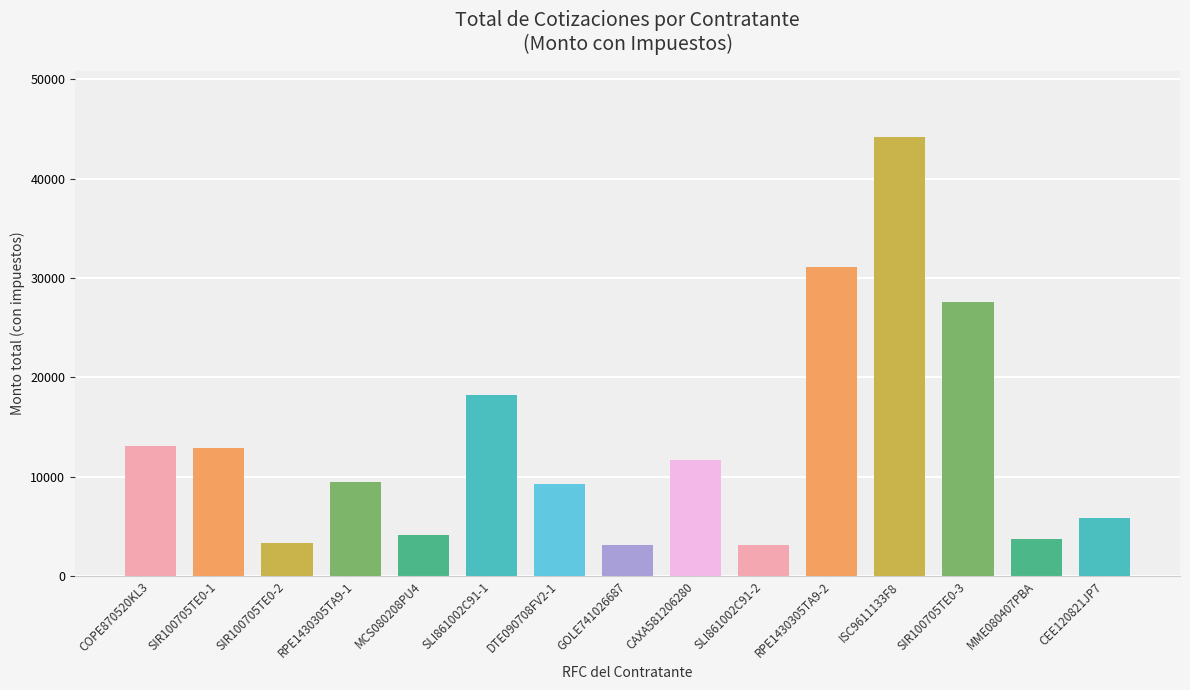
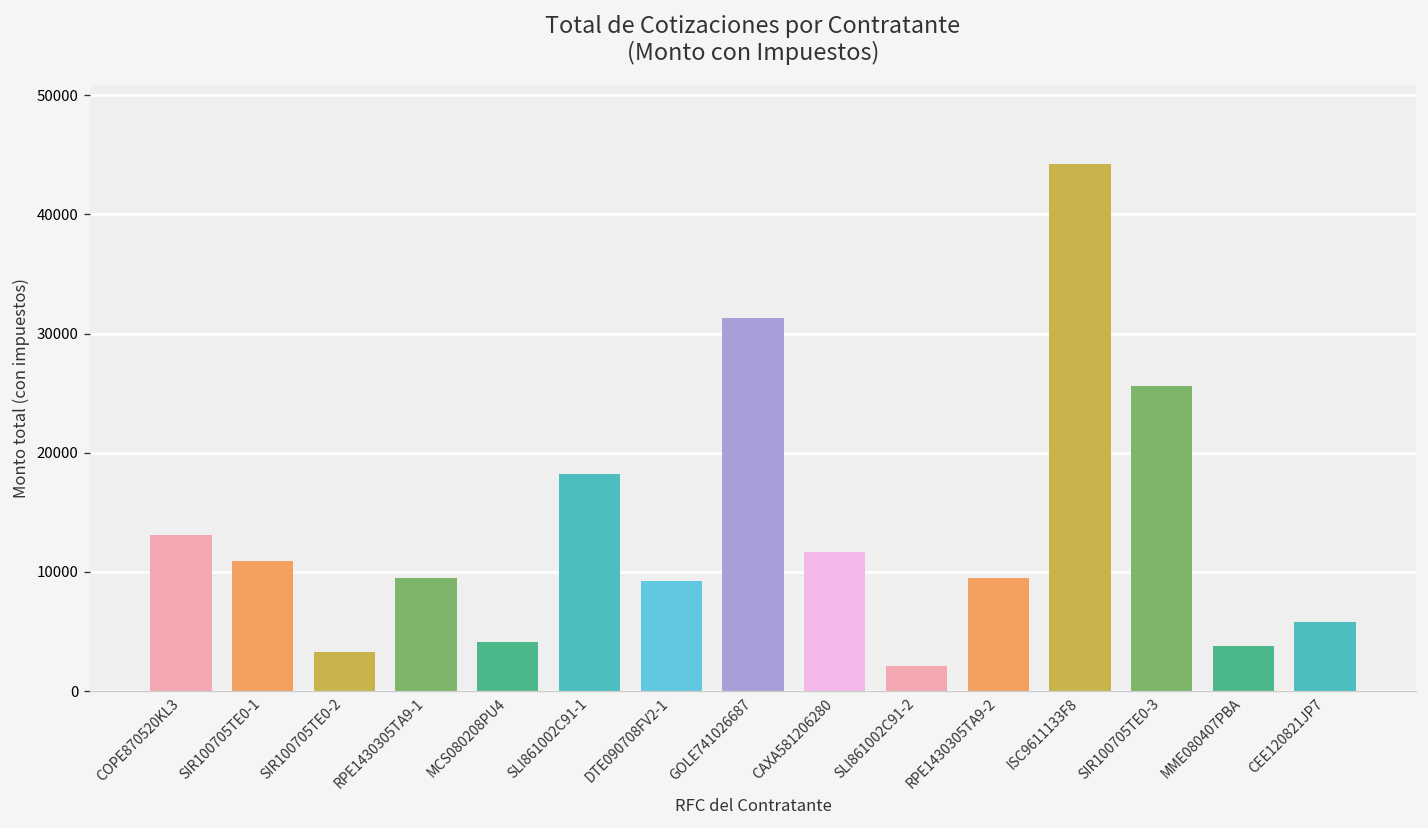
SIR100705TE0-1: 13000 -> 11000
GOLE741026687: 3000 -> 31000
SLI861002C91-2: 3000 -> 2000
RPE1430305TA9-2: 31000 -> 9000
SIR100705TE0-3: 28000 -> 26000
